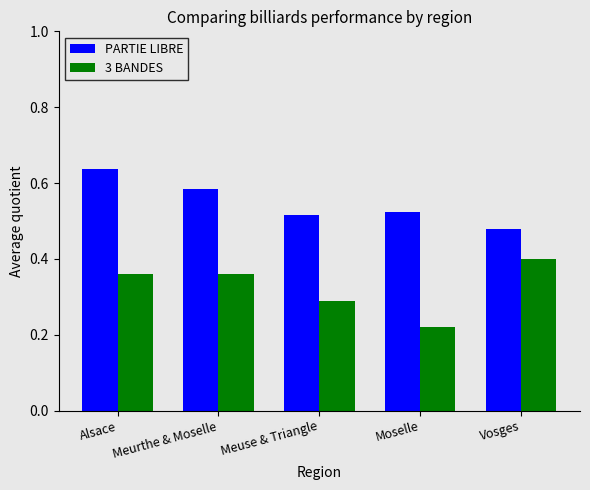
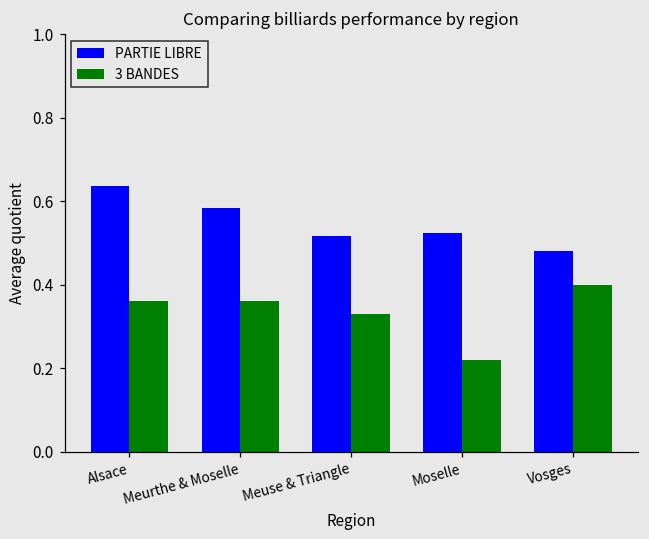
3 BANDES, Meuse & Triangle: 0.29 -> 0.33
